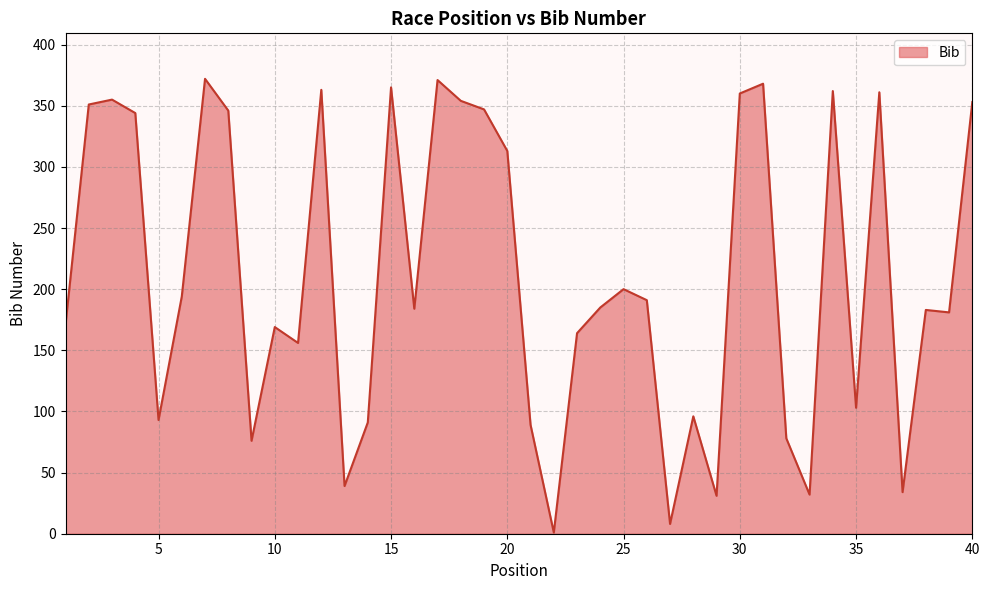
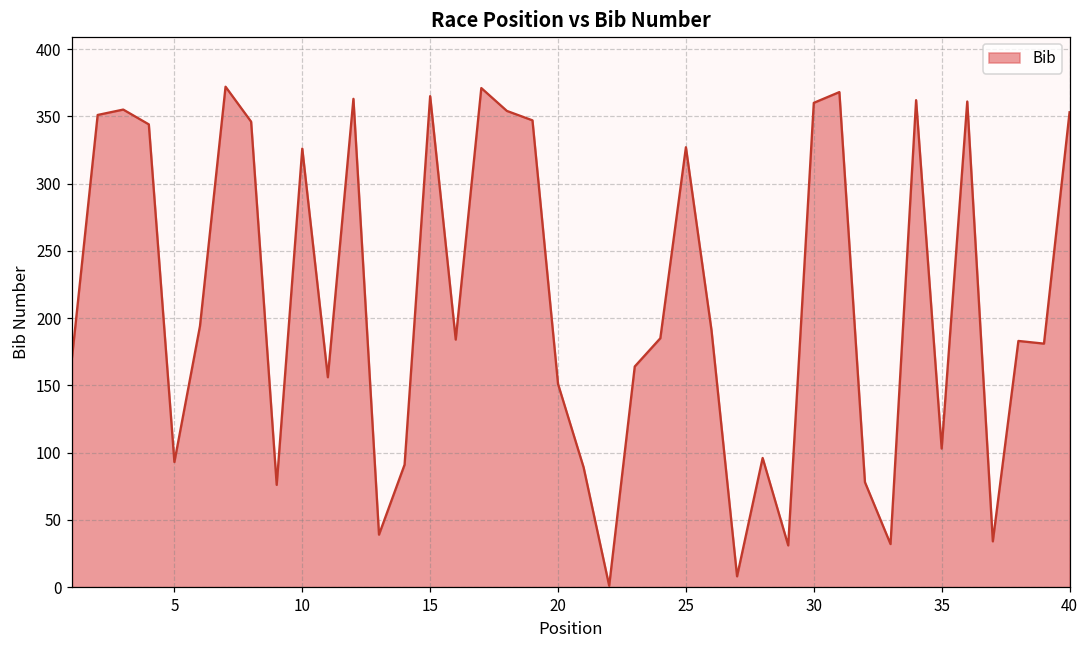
10: 169 -> 326
20: 313 -> 151
25: 200 -> 327
